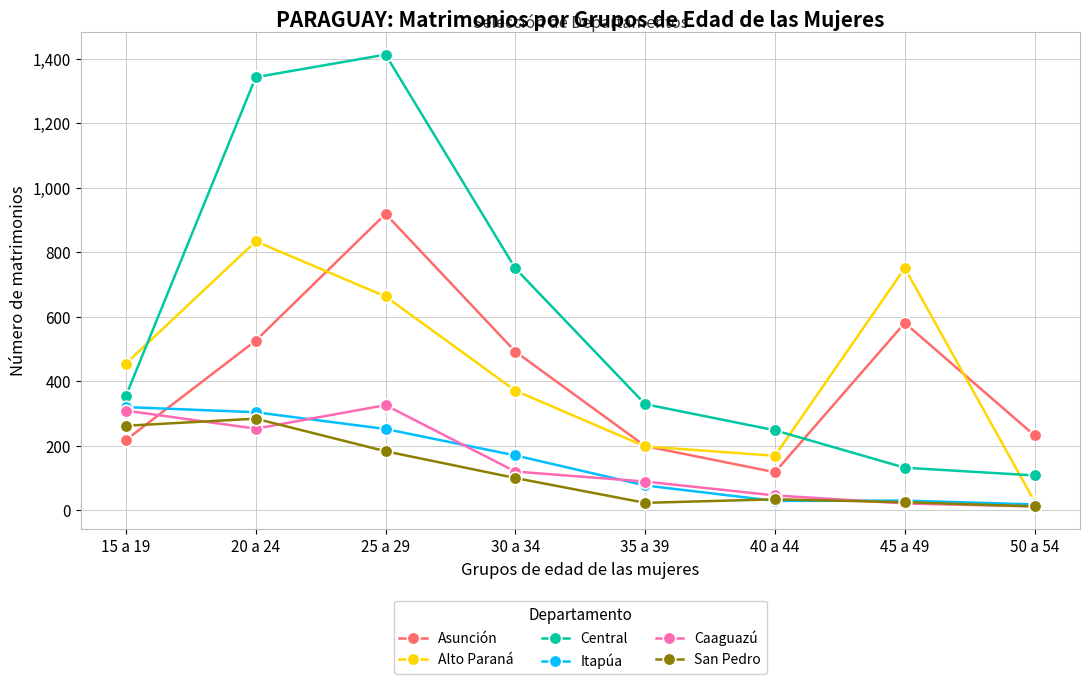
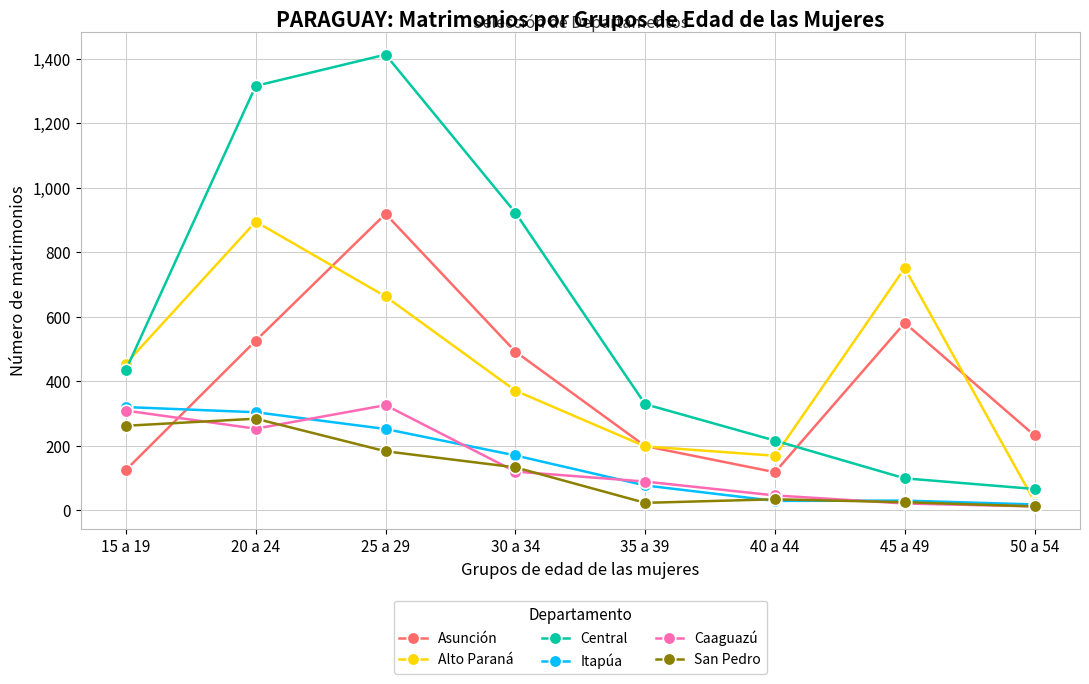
Asunción, 15 a 19: 220 -> 130
Central, 15 a 19: 360 -> 440
Alto Paraná, 20 a 24: 830 -> 900
Central, 20 a 24: 1,340 -> 1,320
Central, 30 a 34: 750 -> 920
San Pedro, 30 a 34: 100 -> 130
Central, 40 a 44: 250 -> 220
Central, 45 a 49: 130 -> 100
Central, 50 a 54: 110 -> 70
